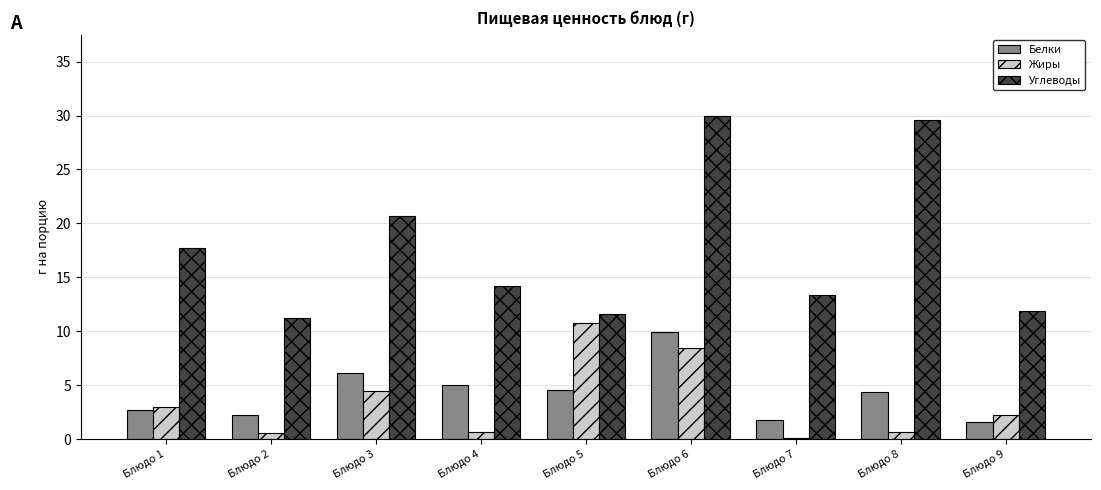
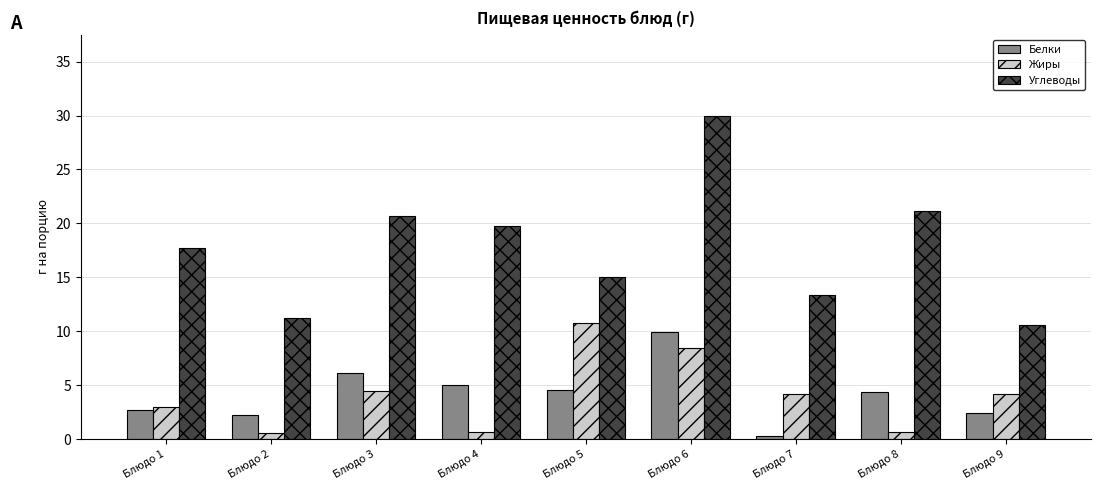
Углеводы, Блюдо 4: 14.2 -> 19.7
Углеводы, Блюдо 5: 11.6 -> 15.1
Белки, Блюдо 7: 1.8 -> 0.3
Жиры, Блюдо 7: 0.1 -> 4.2
Углеводы, Блюдо 8: 29.6 -> 21.1
Белки, Блюдо 9: 1.6 -> 2.4
Жиры, Блюдо 9: 2.2 -> 4.2
Углеводы, Блюдо 9: 11.9 -> 10.6
